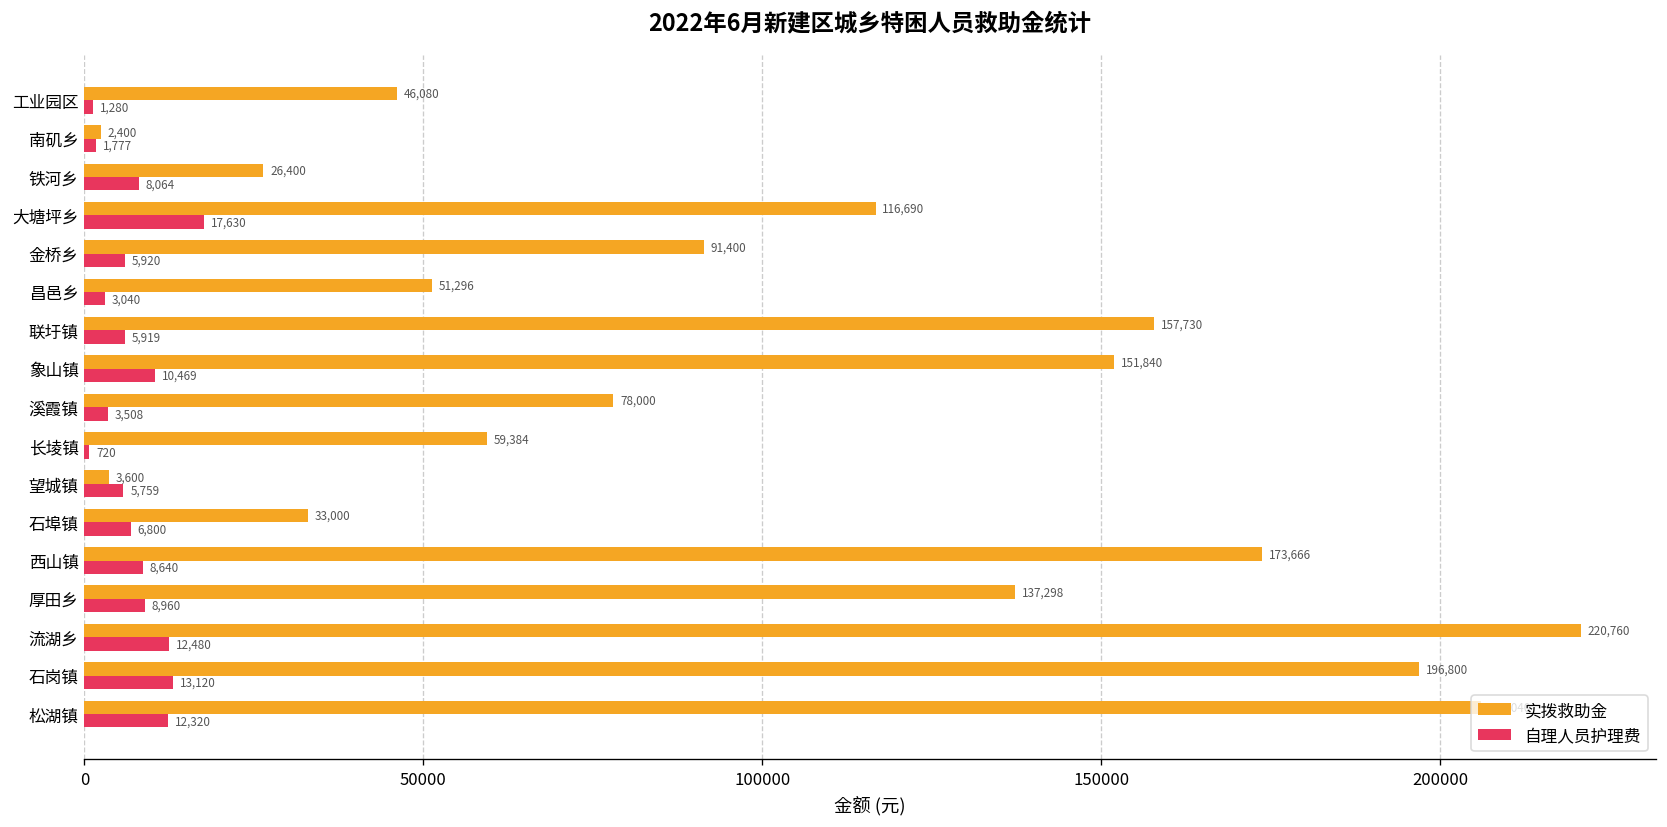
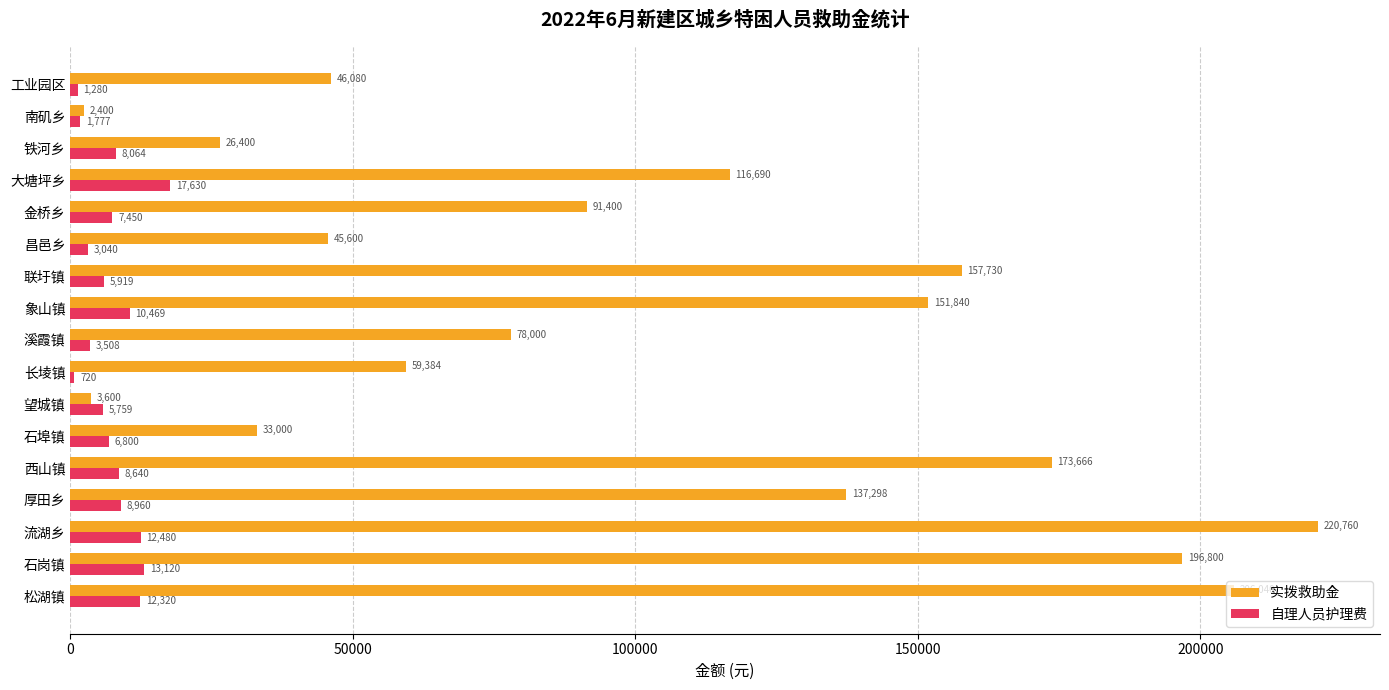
自理人员护理费, 金桥乡: 5,920 -> 7,450
实拨救助金, 昌邑乡: 51,296 -> 45,600
